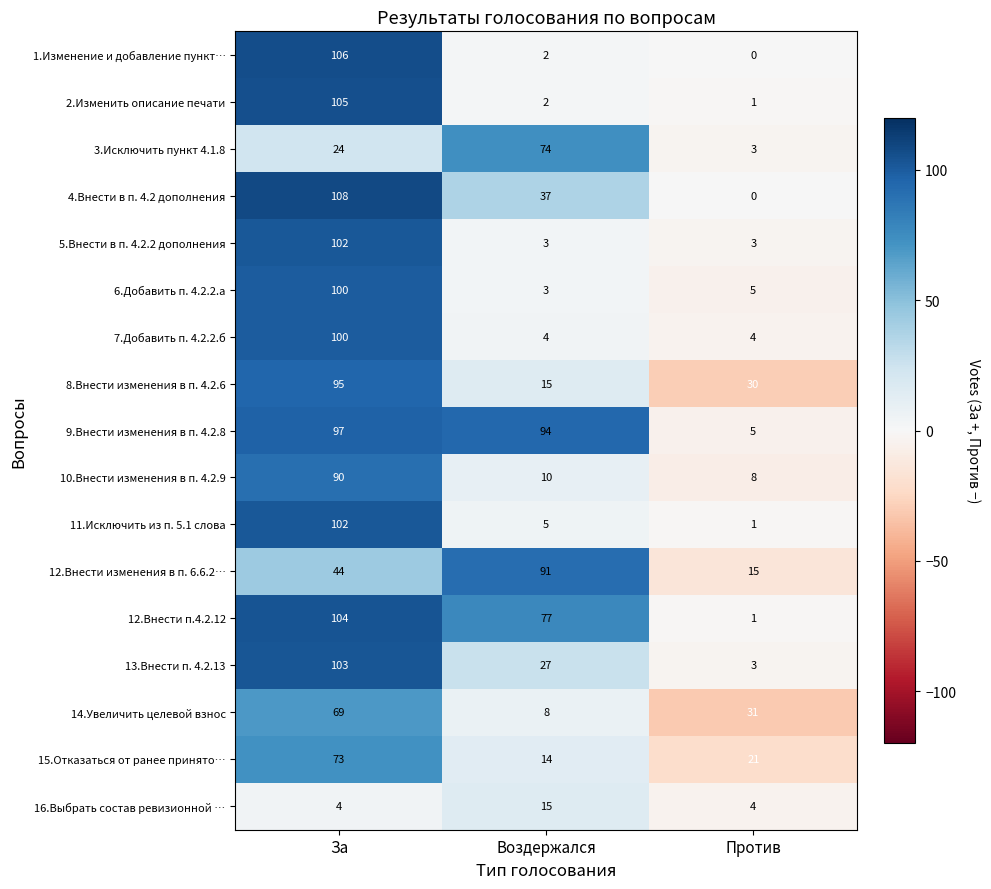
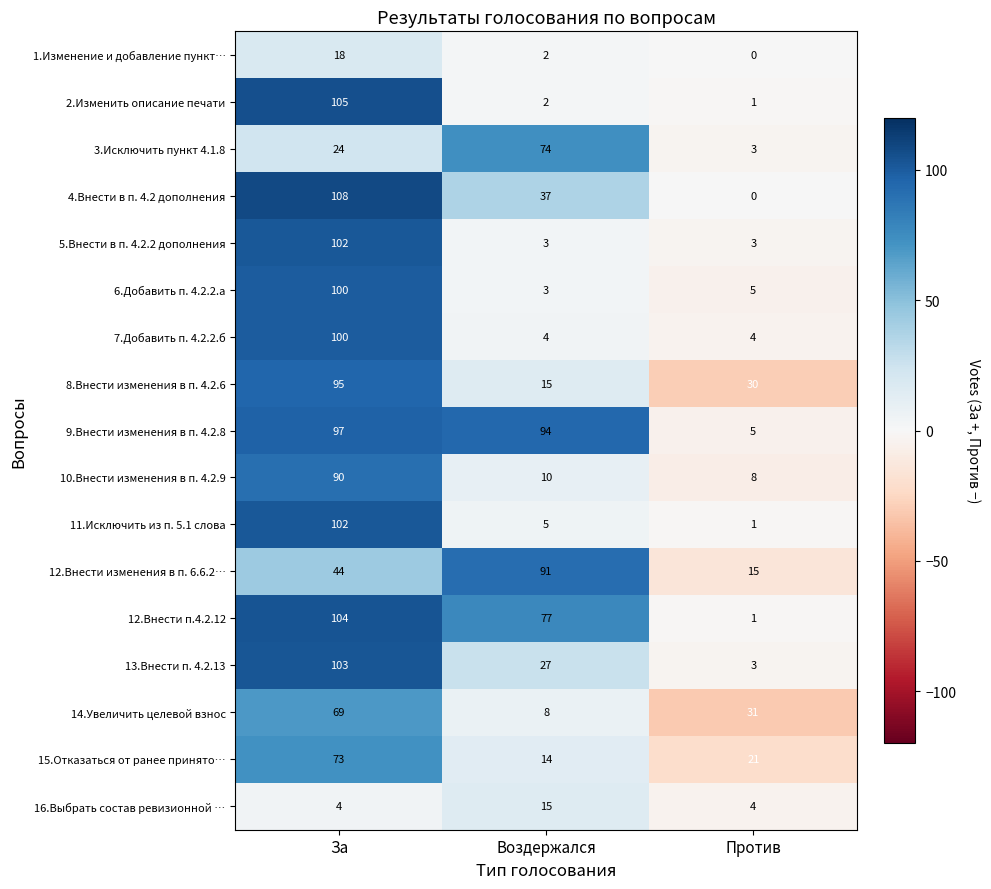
1.Изменение и добавление пункт…, За: 106 -> 18
